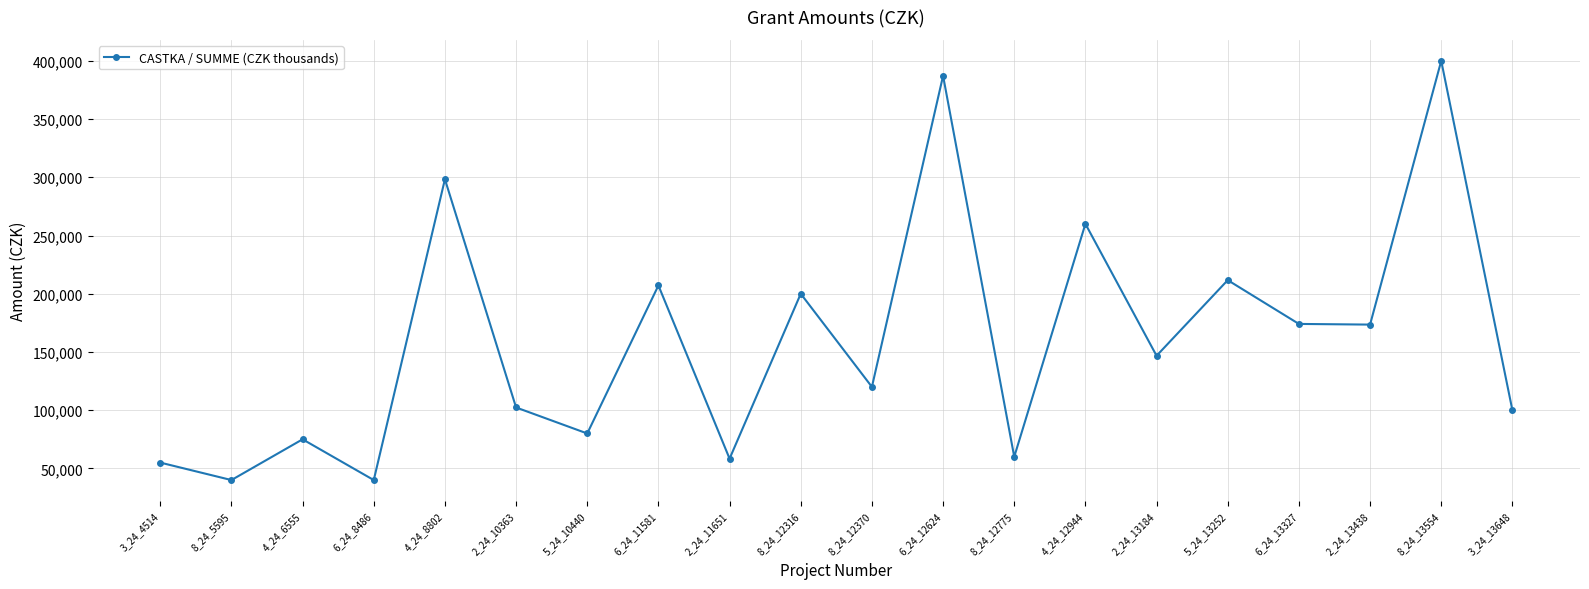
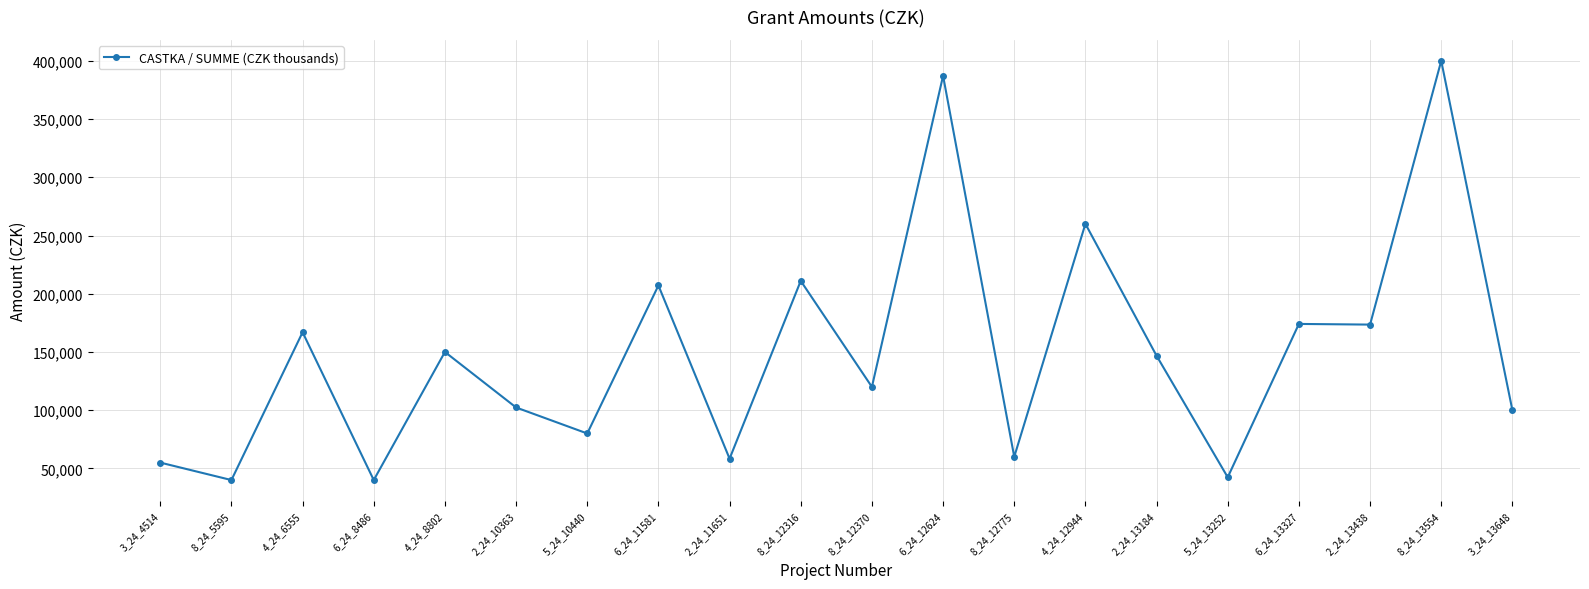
4_24_6555: 75,000 -> 167,000
4_24_8802: 298,000 -> 150,000
8_24_12316: 200,000 -> 211,000
5_24_13252: 212,000 -> 42,000
